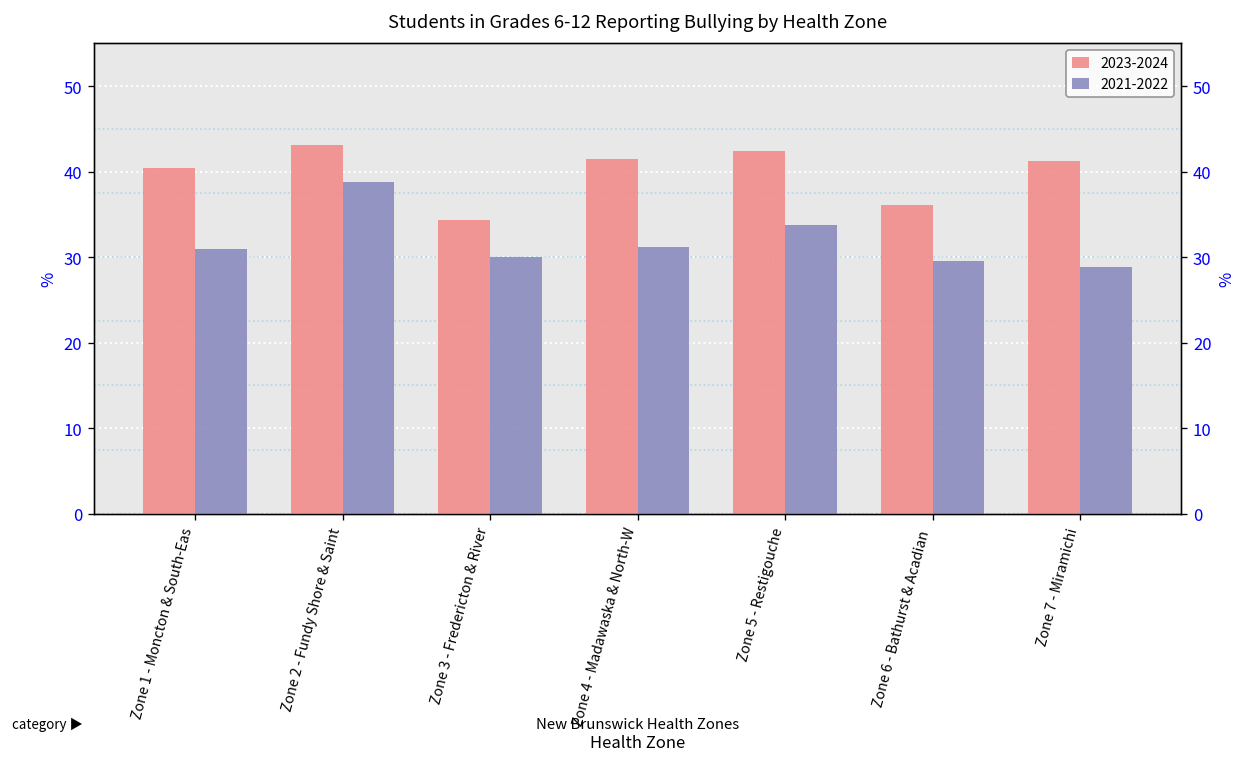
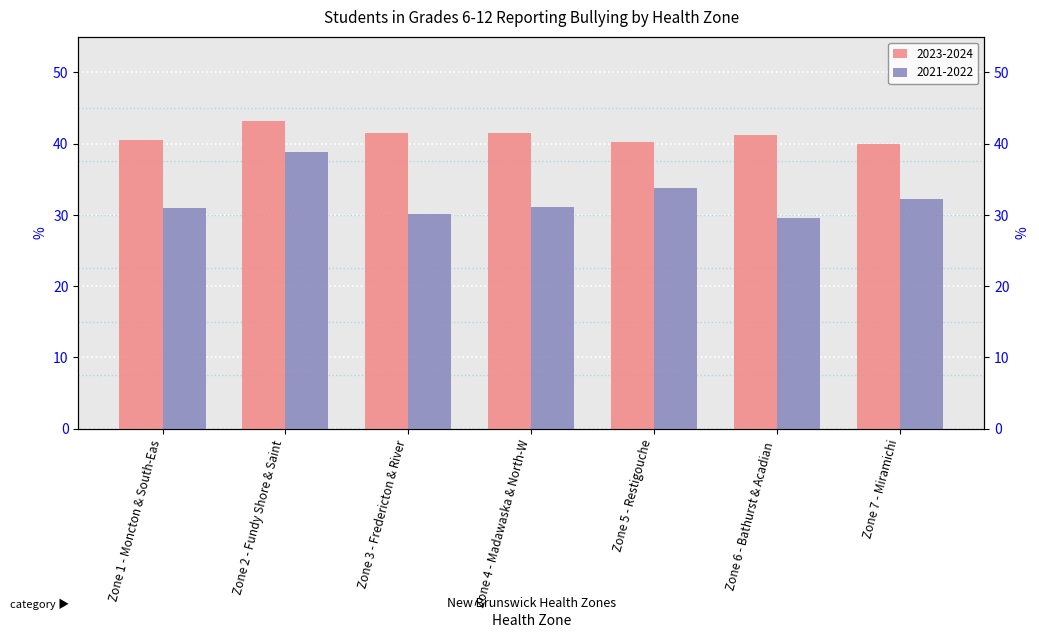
2023-2024, Zone 3 - Fredericton & River: 34 -> 41
2023-2024, Zone 5 - Restigouche: 42 -> 40
2023-2024, Zone 6 - Bathurst & Acadian: 36 -> 41
2023-2024, Zone 7 - Miramichi: 41 -> 40
2021-2022, Zone 7 - Miramichi: 29 -> 32
